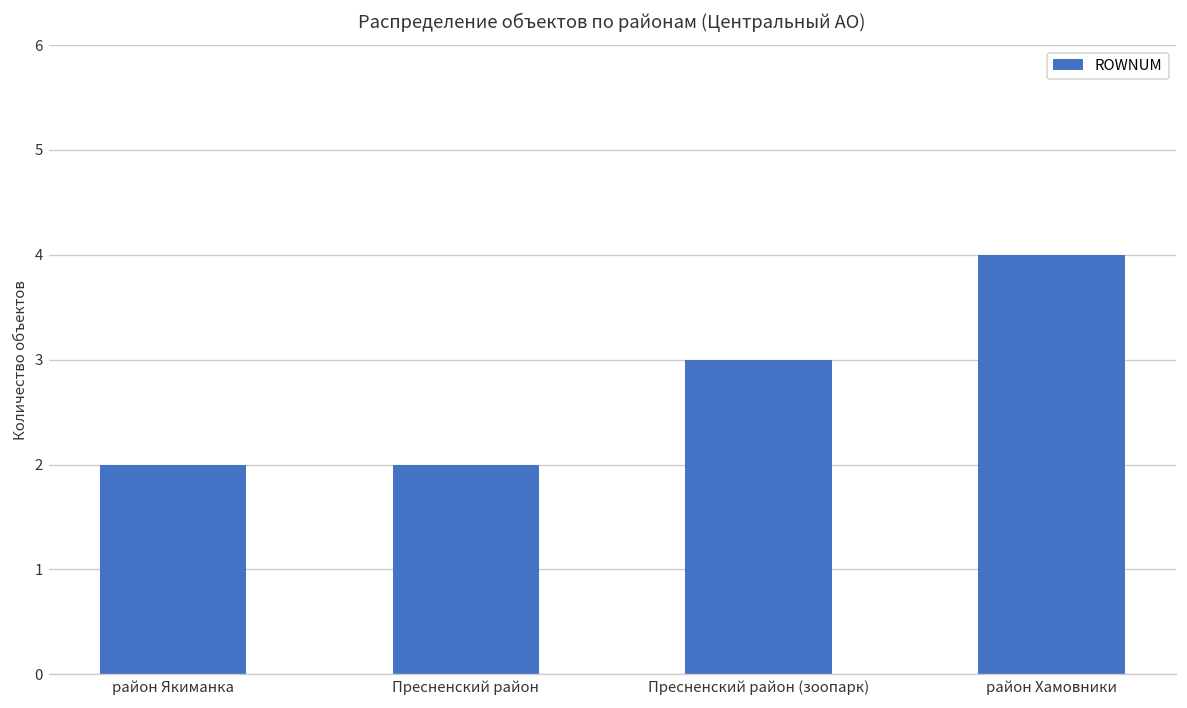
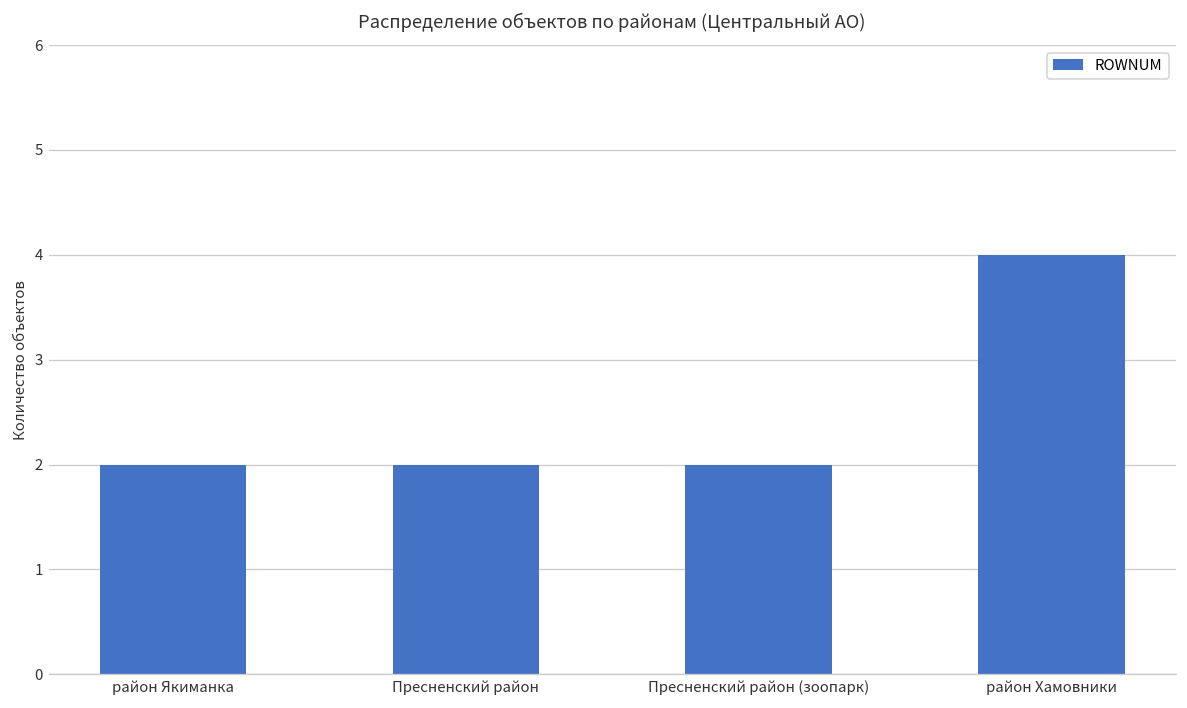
Пресненский район (зоопарк): 3 -> 2
